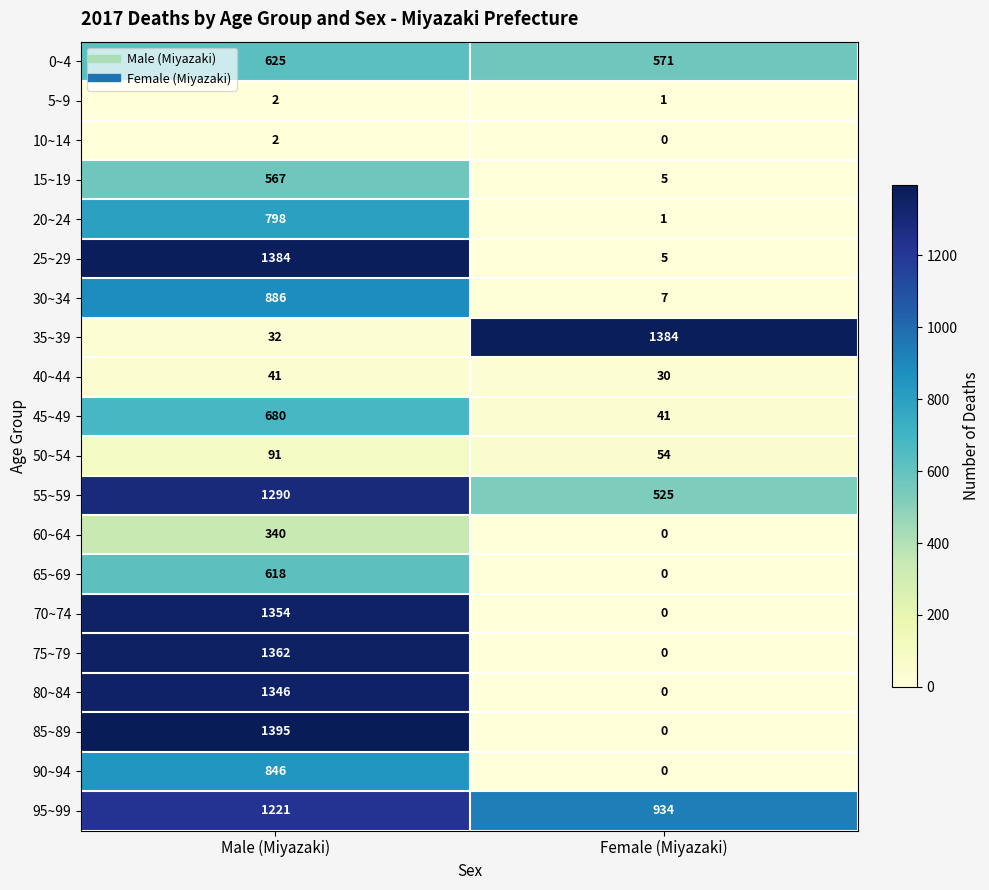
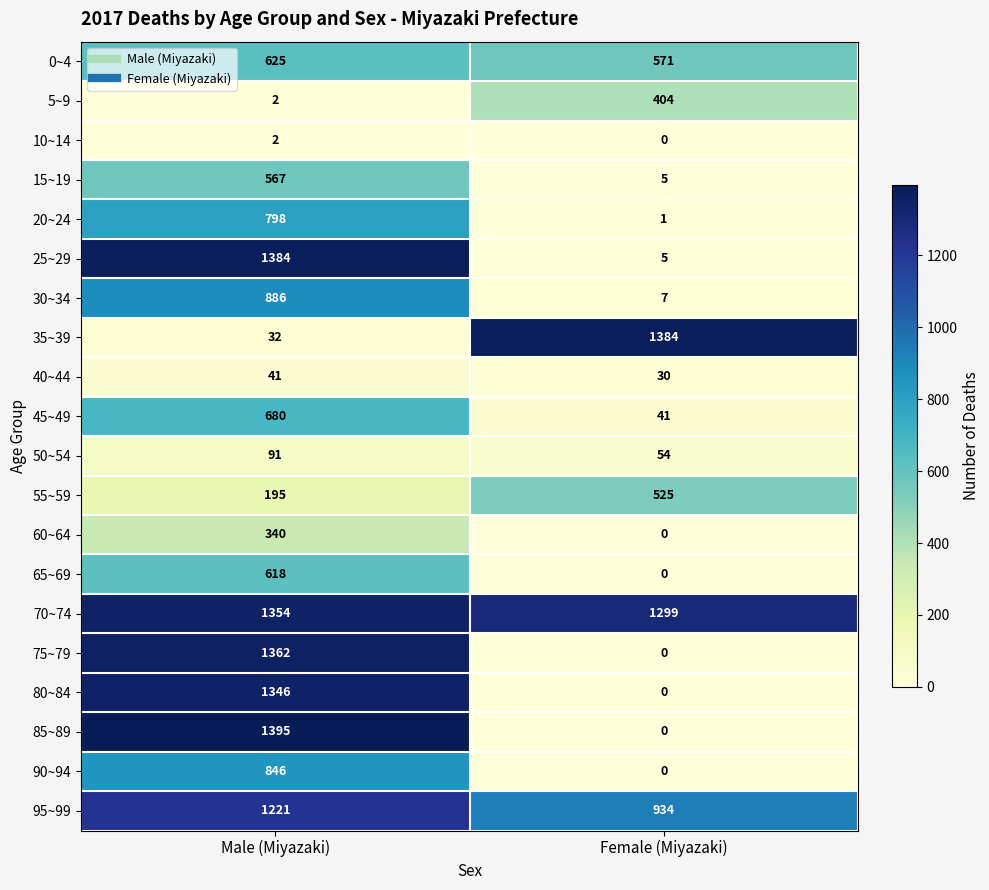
5~9, Female (Miyazaki): 1 -> 404
55~59, Male (Miyazaki): 1290 -> 195
70~74, Female (Miyazaki): 0 -> 1299
